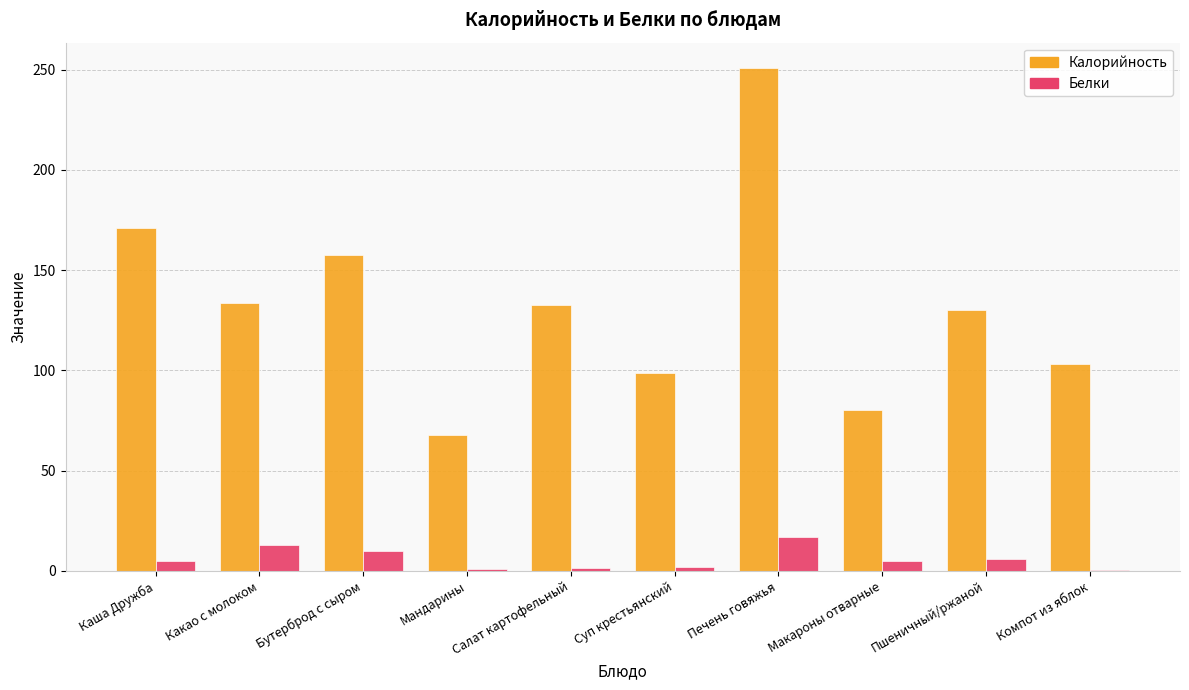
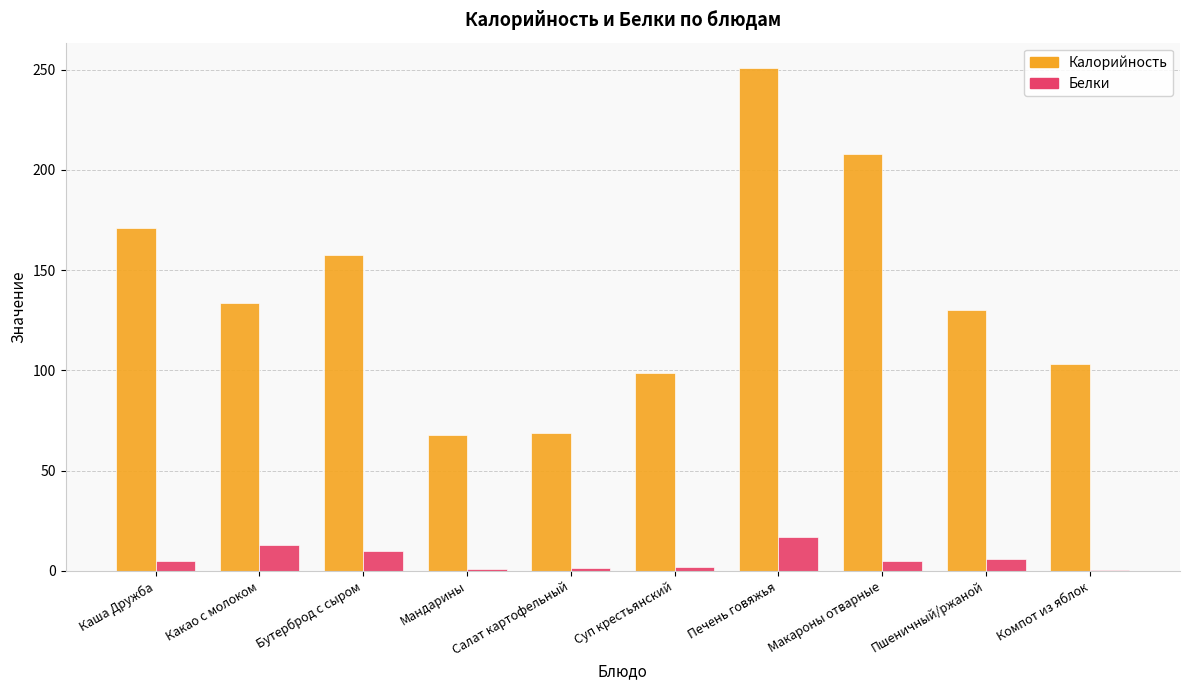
Калорийность, Салат картофельный: 133 -> 69
Калорийность, Макароны отварные: 80 -> 208
